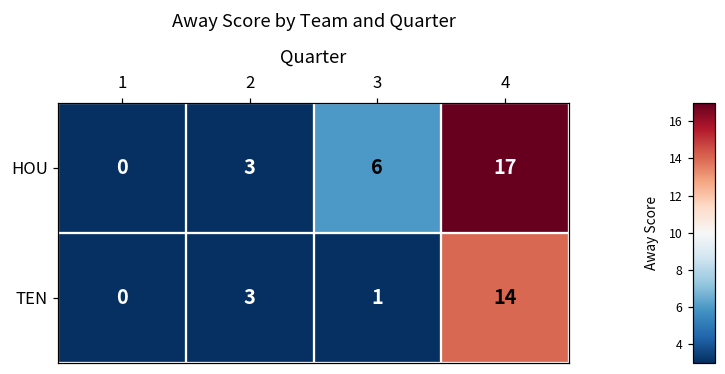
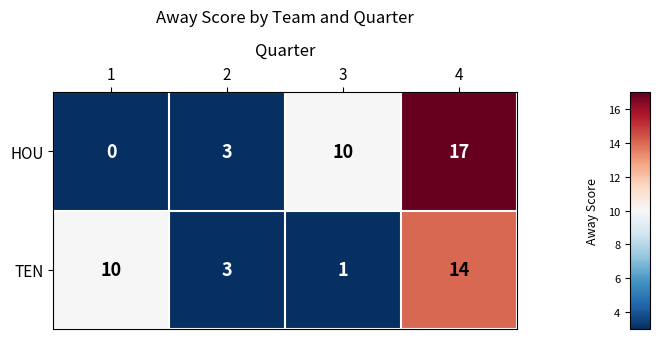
HOU, 3: 6 -> 10
TEN, 1: 0 -> 10
